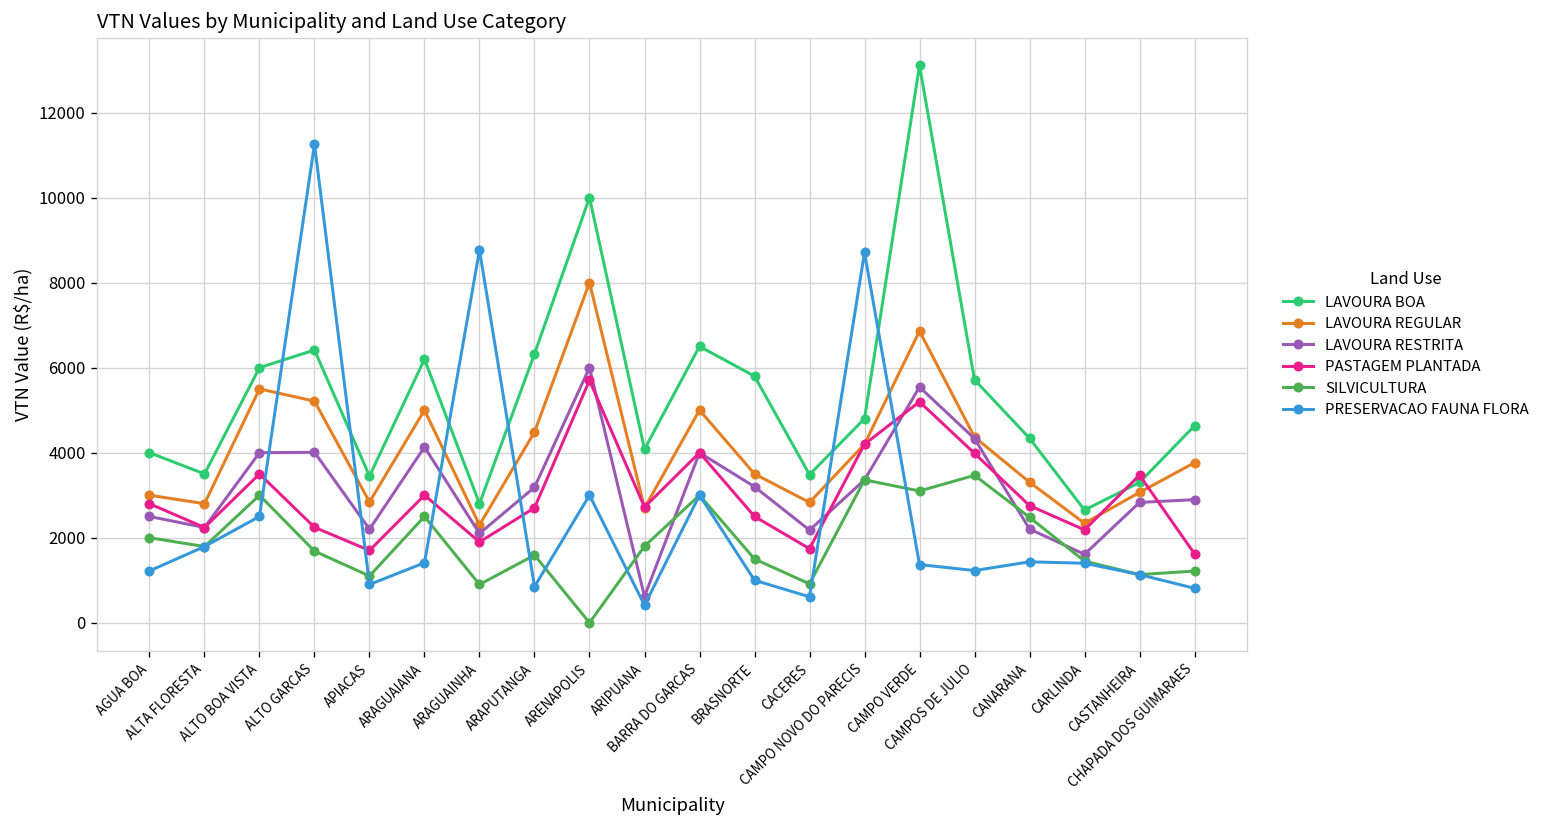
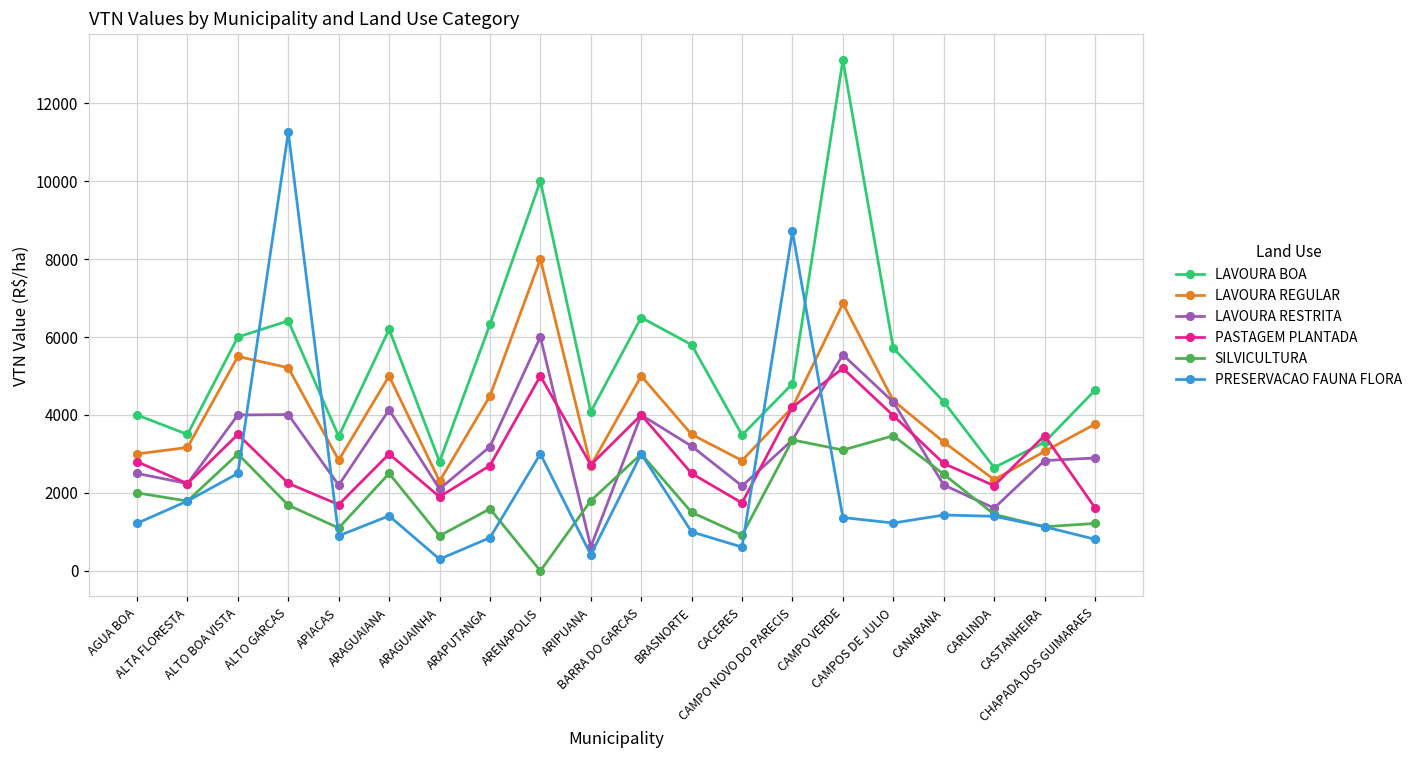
LAVOURA REGULAR, ALTA FLORESTA: 2800 -> 3200
PRESERVACAO FAUNA FLORA, ARAGUAINHA: 8800 -> 300
PASTAGEM PLANTADA, ARENAPOLIS: 5700 -> 5000
